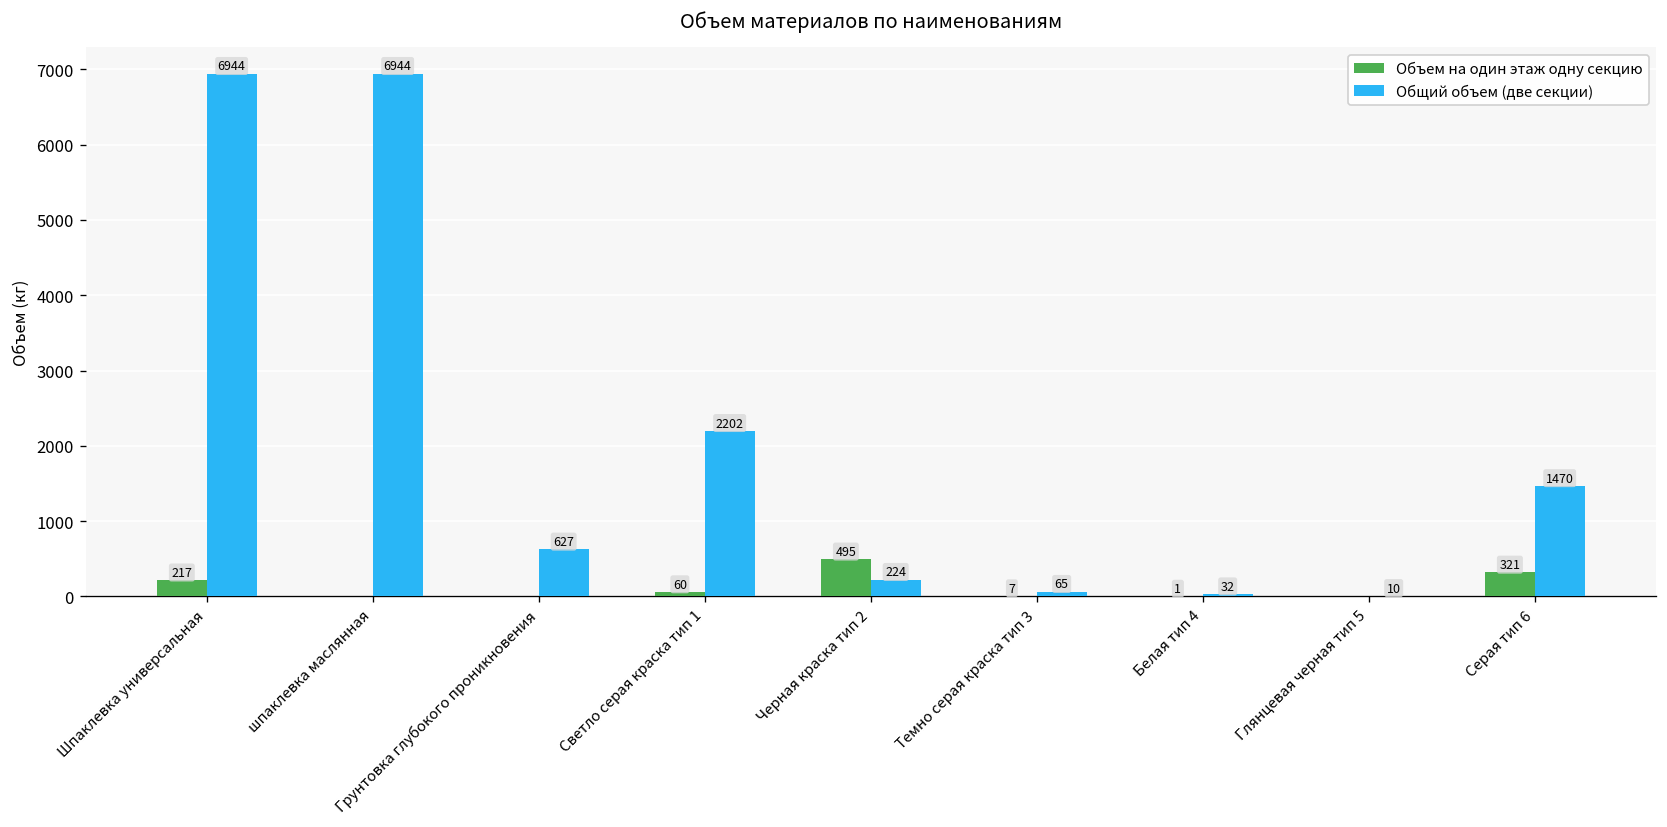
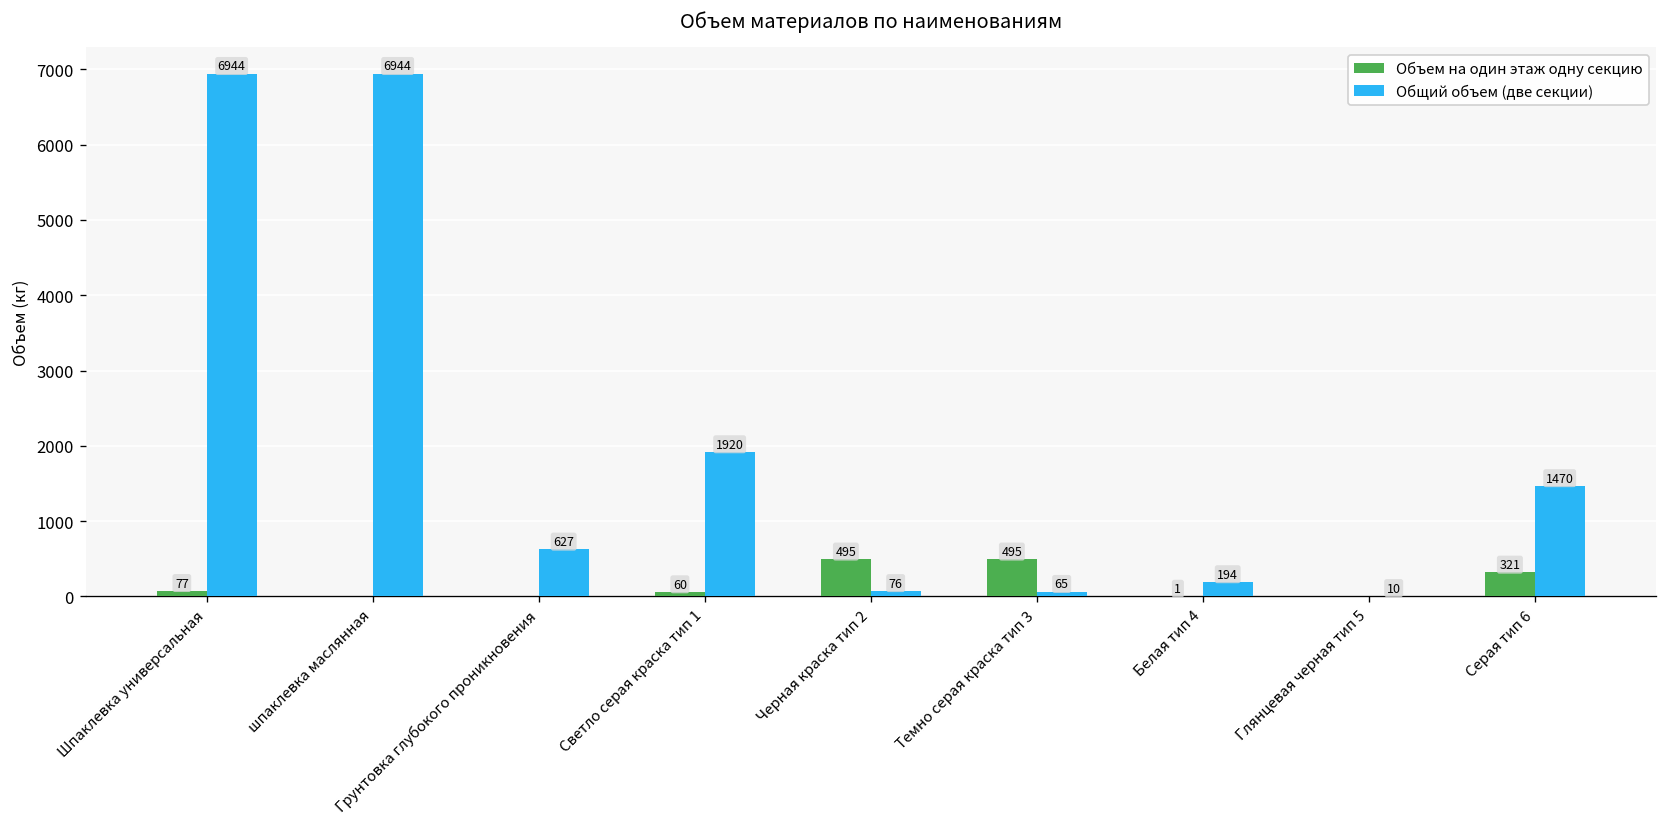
Объем на один этаж одну секцию, Шпаклевка универсальная: 217 -> 77
Общий объем (две секции), Светло серая краска тип 1: 2202 -> 1920
Общий объем (две секции), Черная краска тип 2: 224 -> 76
Объем на один этаж одну секцию, Темно серая краска тип 3: 7 -> 495
Общий объем (две секции), Белая тип 4: 32 -> 194
